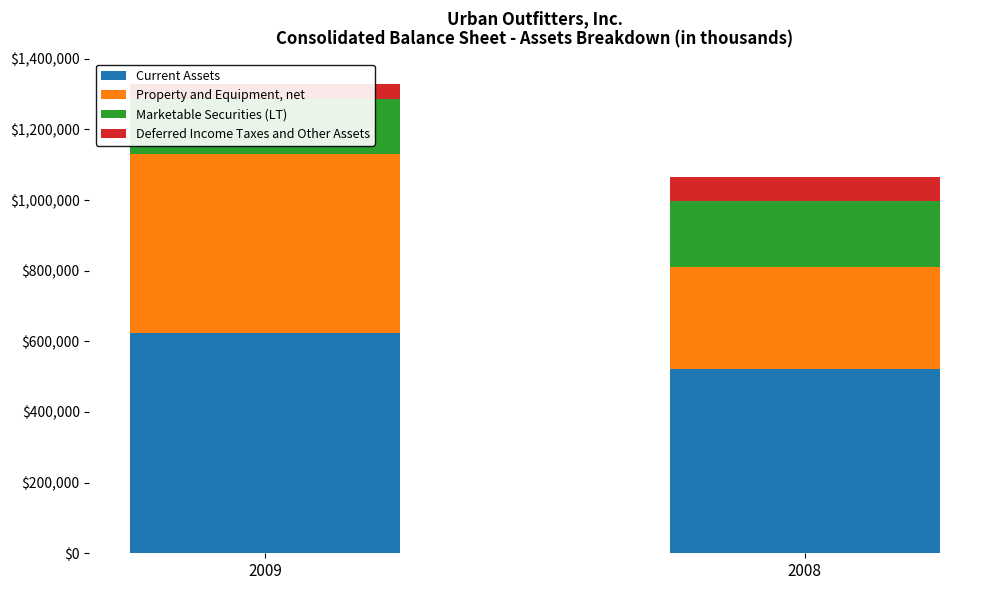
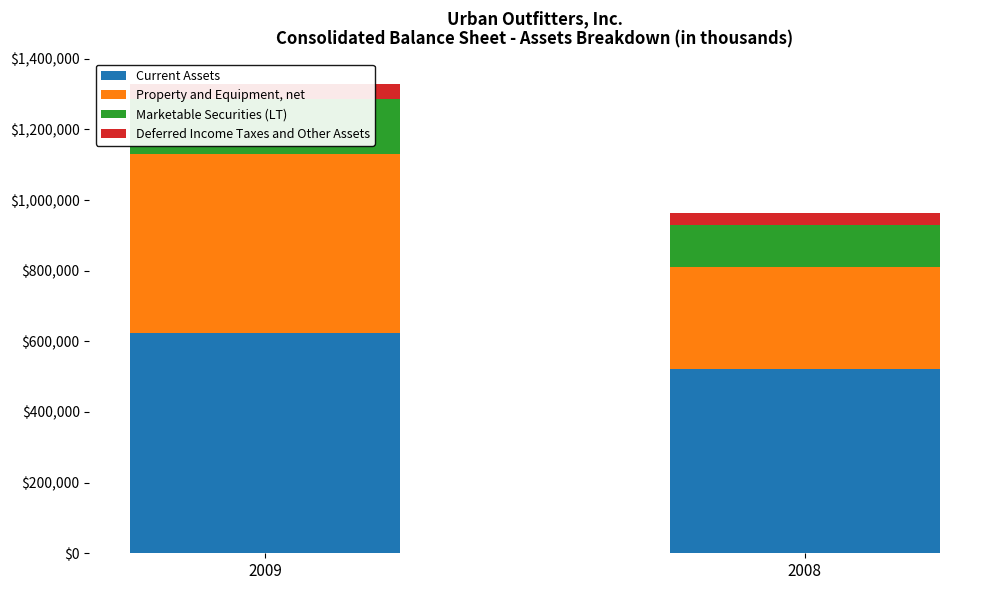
Marketable Securities (LT), 2008: $190,000 -> $120,000
Deferred Income Taxes and Other Assets, 2008: $70,000 -> $30,000
